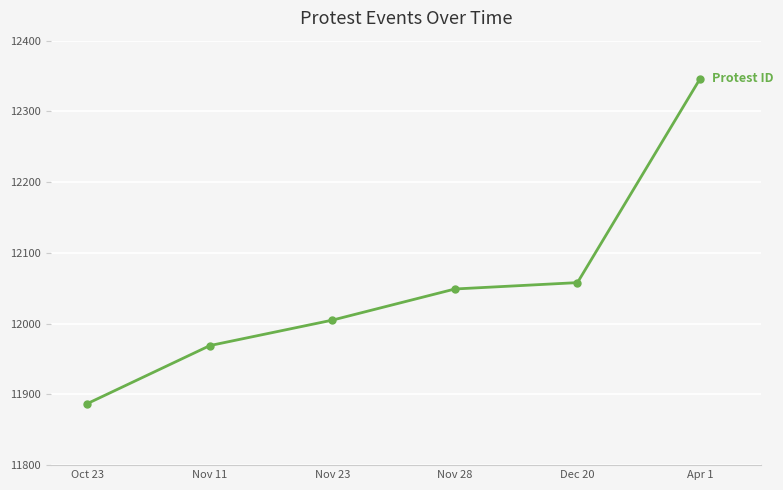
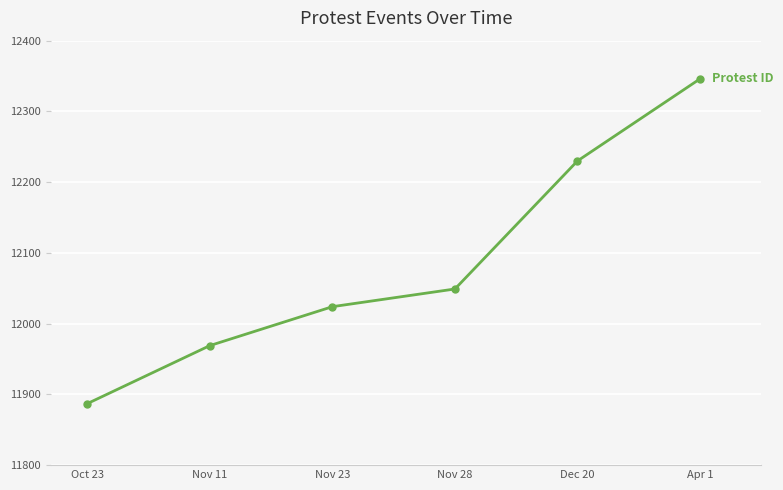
Nov 23: 12010 -> 12020
Dec 20: 12060 -> 12230
